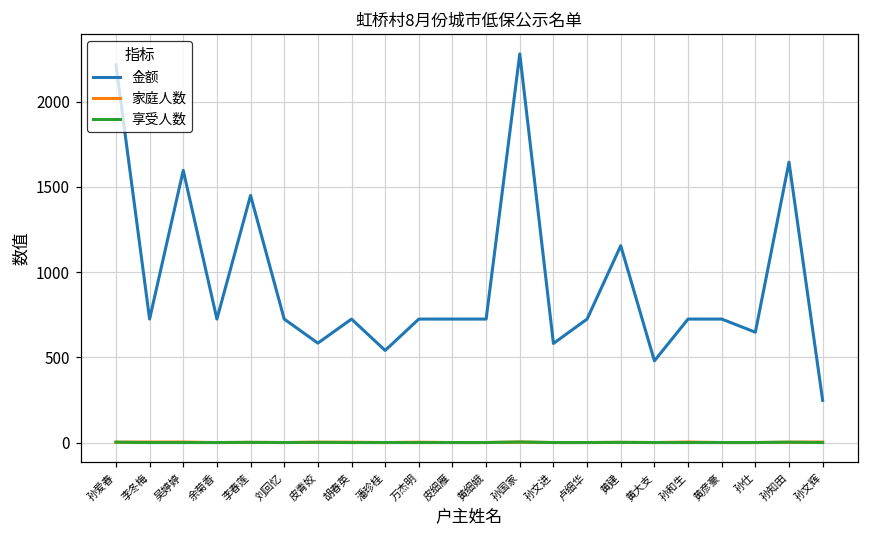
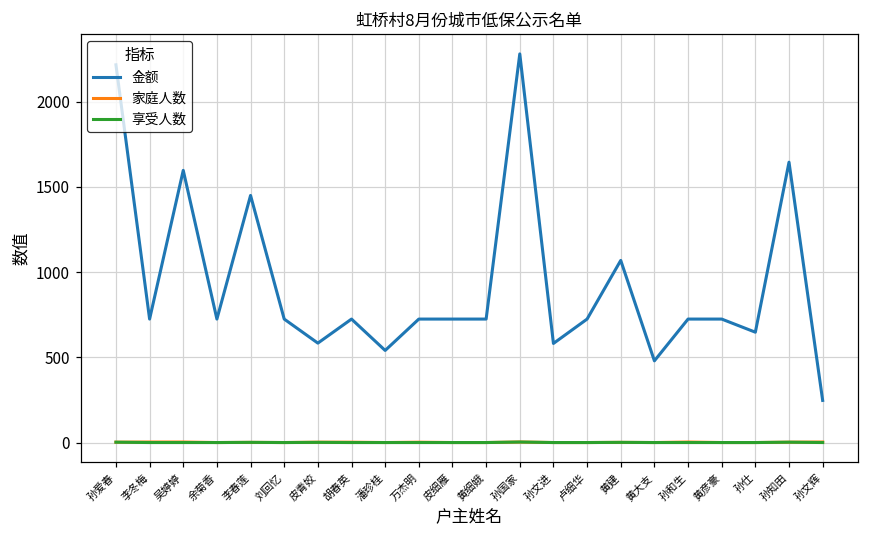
金额, 黄建: 1160 -> 1070
